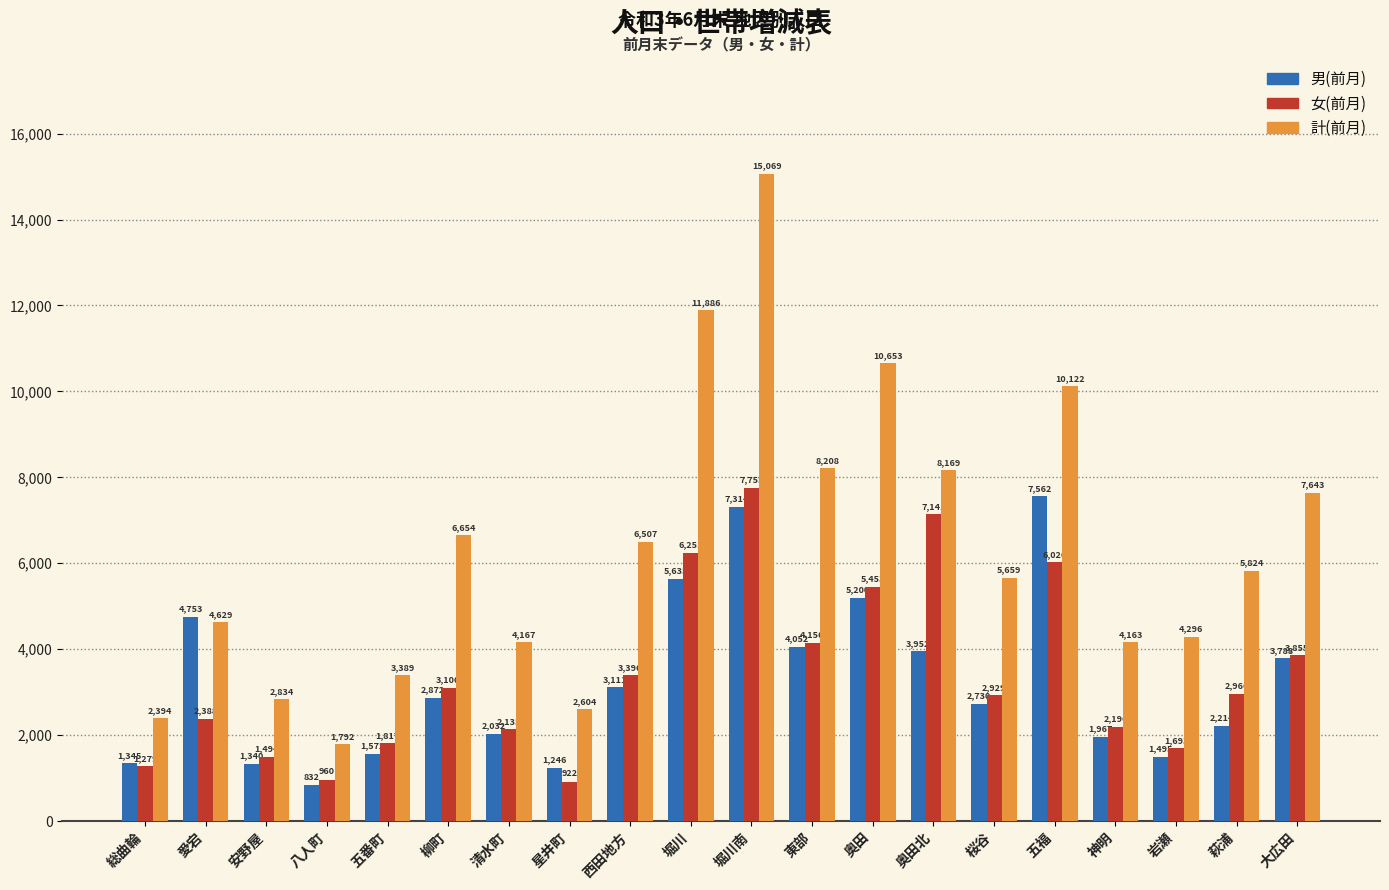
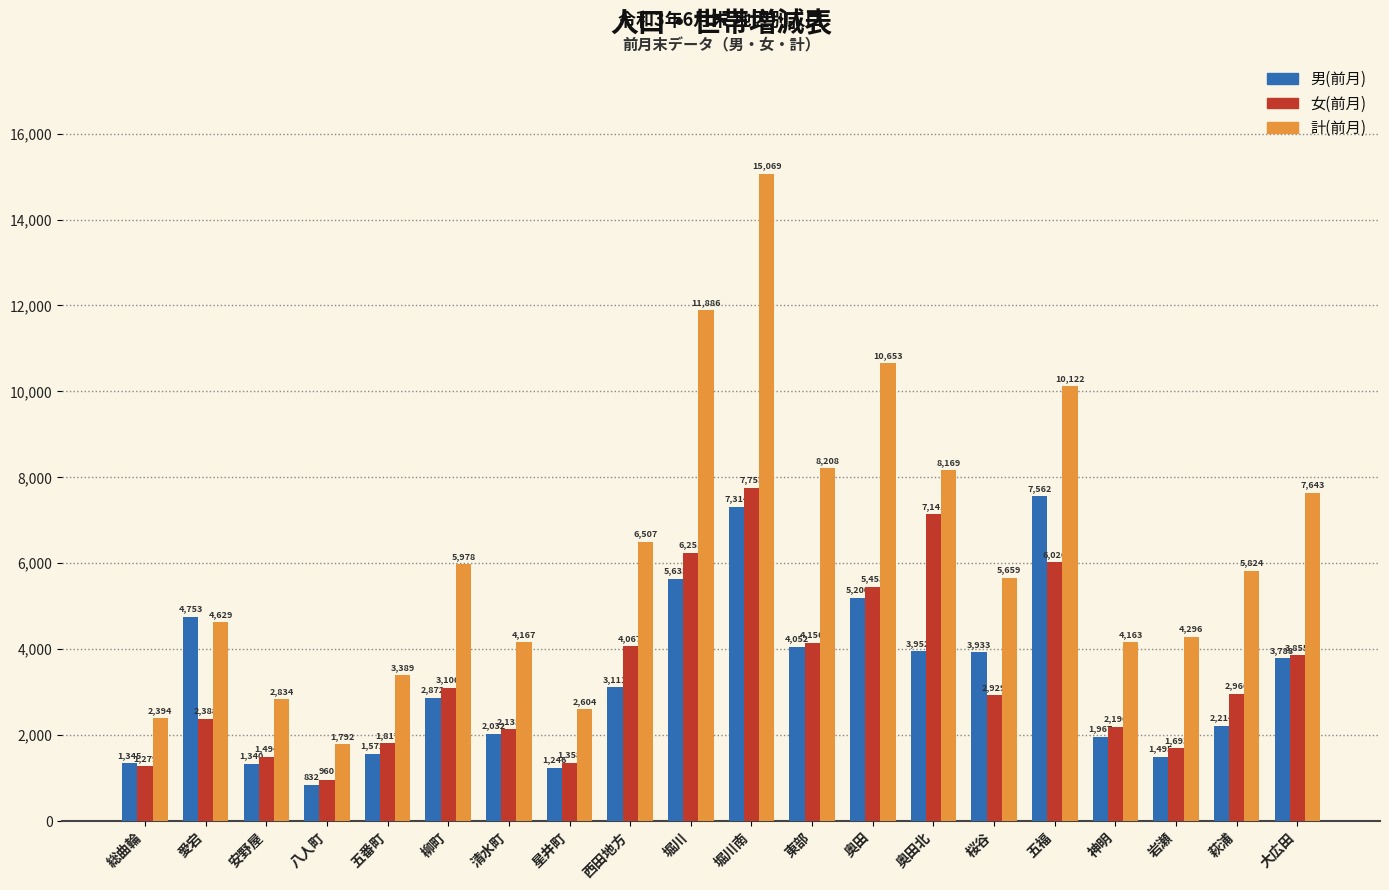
計(前月), 柳町: 6,654 -> 5,978
女(前月), 星井町: 922 -> 1,358
女(前月), 西田地方: 3,396 -> 4,067
男(前月), 桜谷: 2,730 -> 3,933
